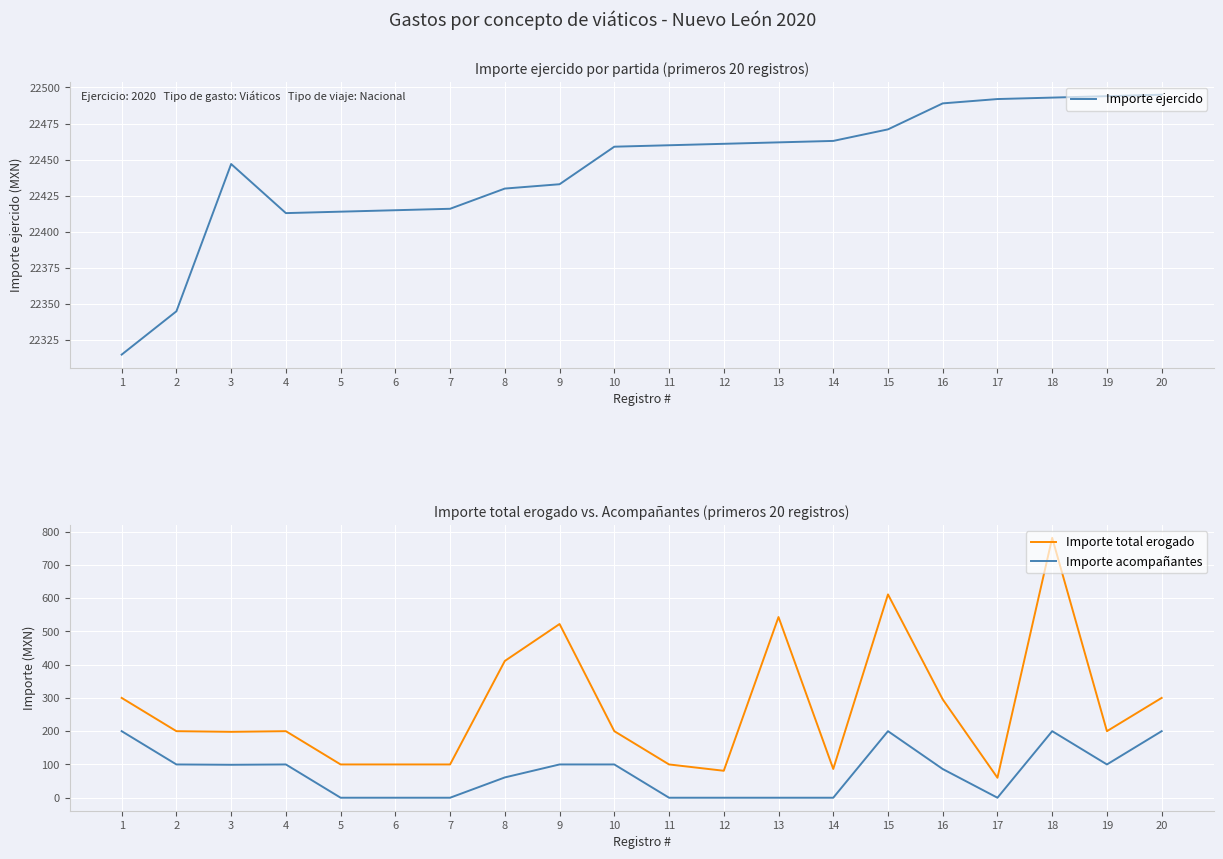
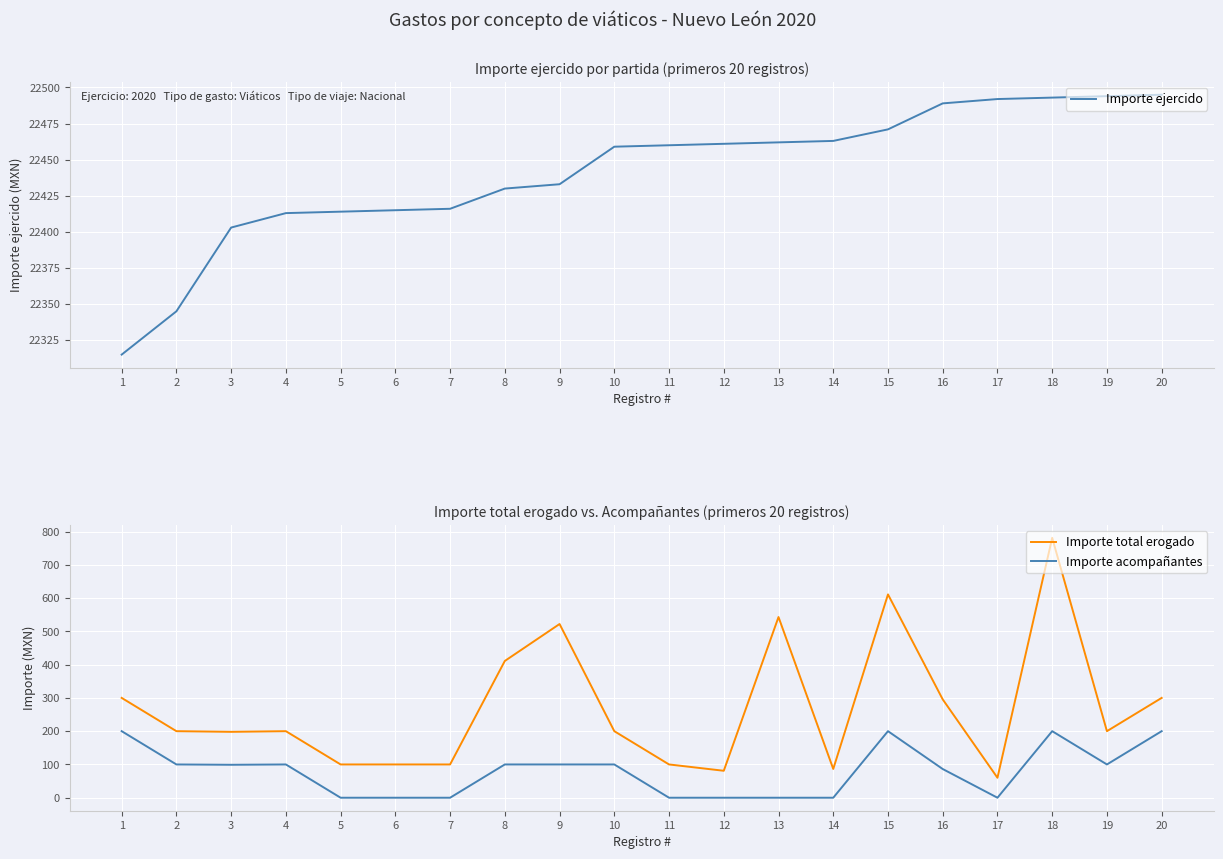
Importe ejercido por partida (primeros 20 registros), 3: 22447 -> 22403
Importe total erogado vs. Acompañantes (primeros 20 registros), Importe acompañantes, 8: 60 -> 100
